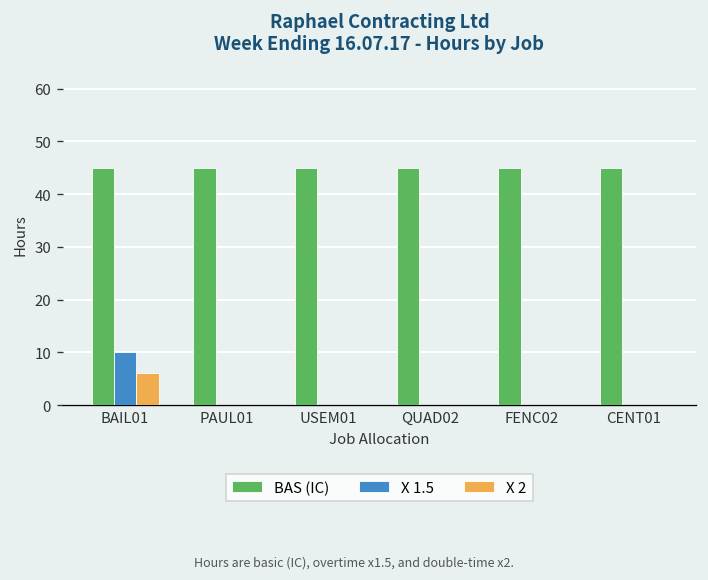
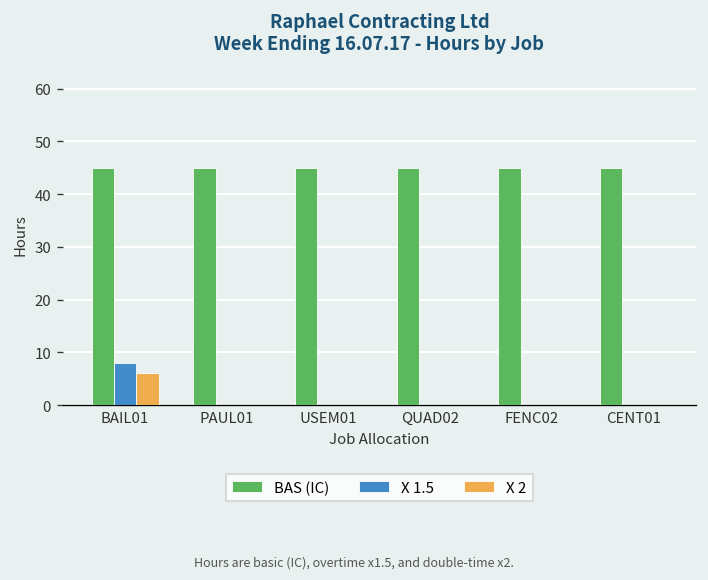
X 1.5, BAIL01: 10 -> 8
